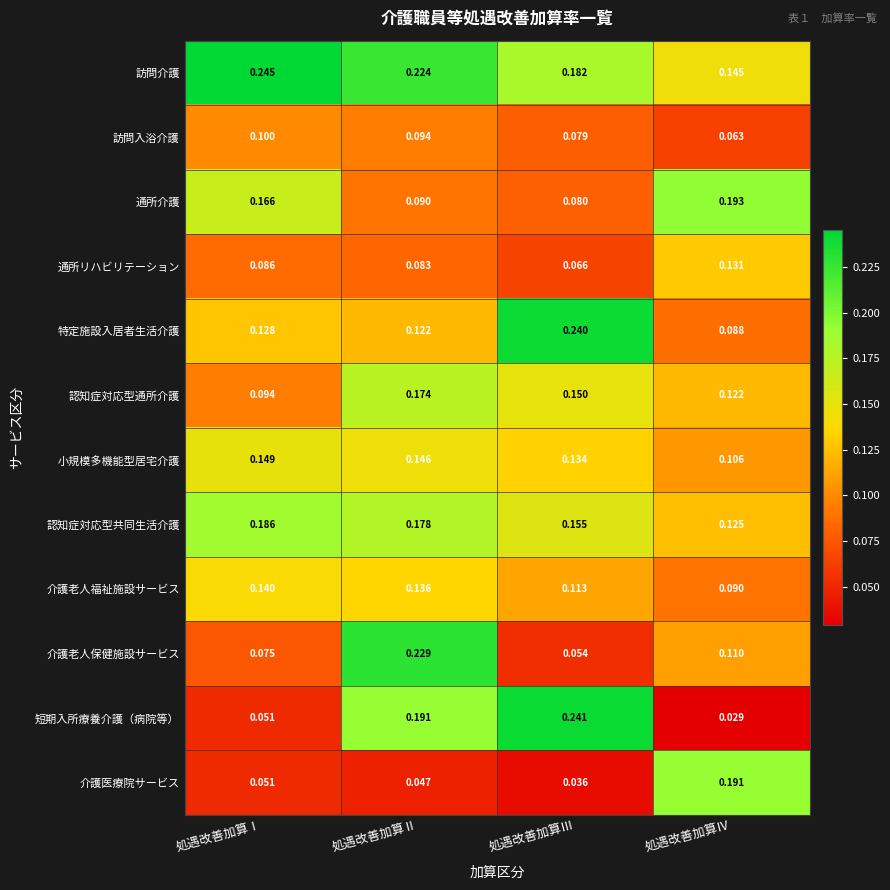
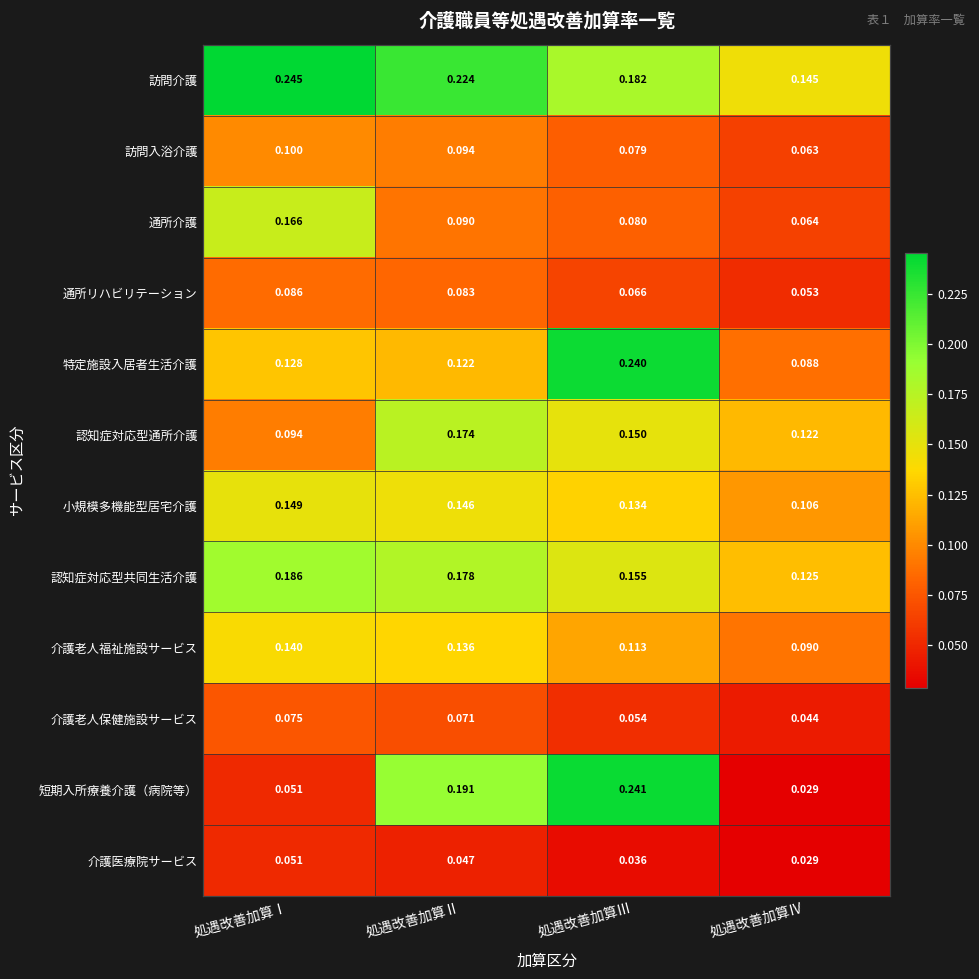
通所介護, 処遇改善加算Ⅳ: 0.193 -> 0.064
通所リハビリテーション, 処遇改善加算Ⅳ: 0.131 -> 0.053
介護老人保健施設サービス, 処遇改善加算Ⅱ: 0.229 -> 0.071
介護老人保健施設サービス, 処遇改善加算Ⅳ: 0.110 -> 0.044
介護医療院サービス, 処遇改善加算Ⅳ: 0.191 -> 0.029
